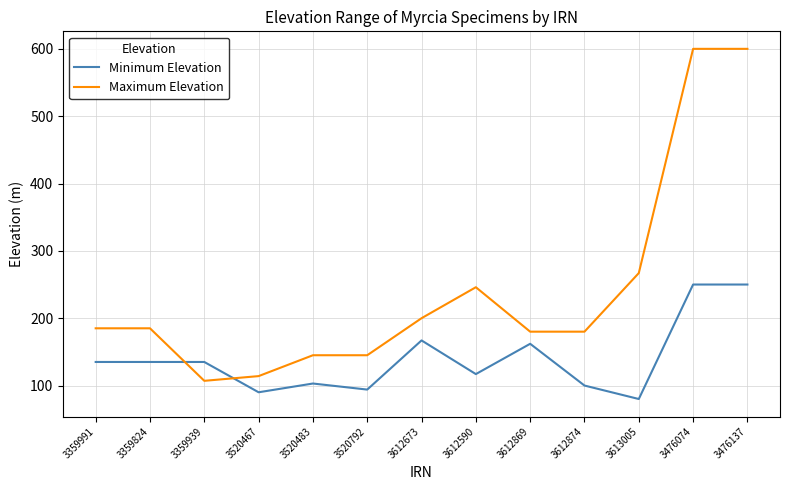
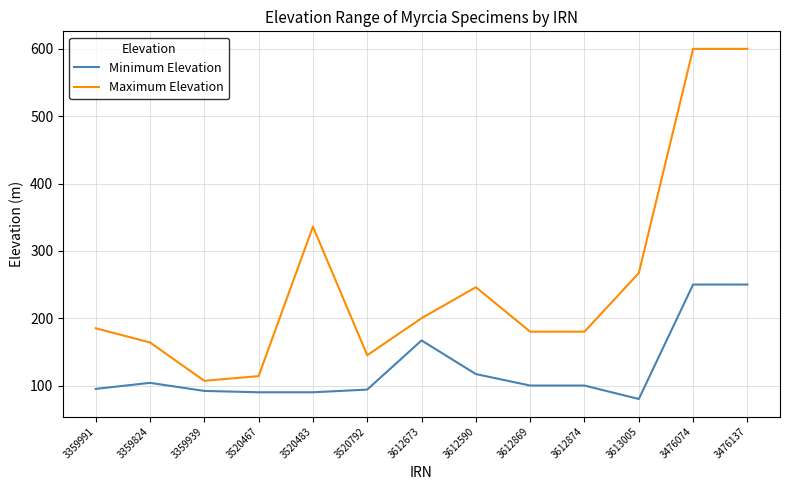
Minimum Elevation, 3359991: 140 -> 100
Minimum Elevation, 3359824: 140 -> 100
Maximum Elevation, 3359824: 190 -> 160
Minimum Elevation, 3359939: 140 -> 90
Minimum Elevation, 3520483: 100 -> 90
Maximum Elevation, 3520483: 150 -> 340
Minimum Elevation, 3612869: 160 -> 100
